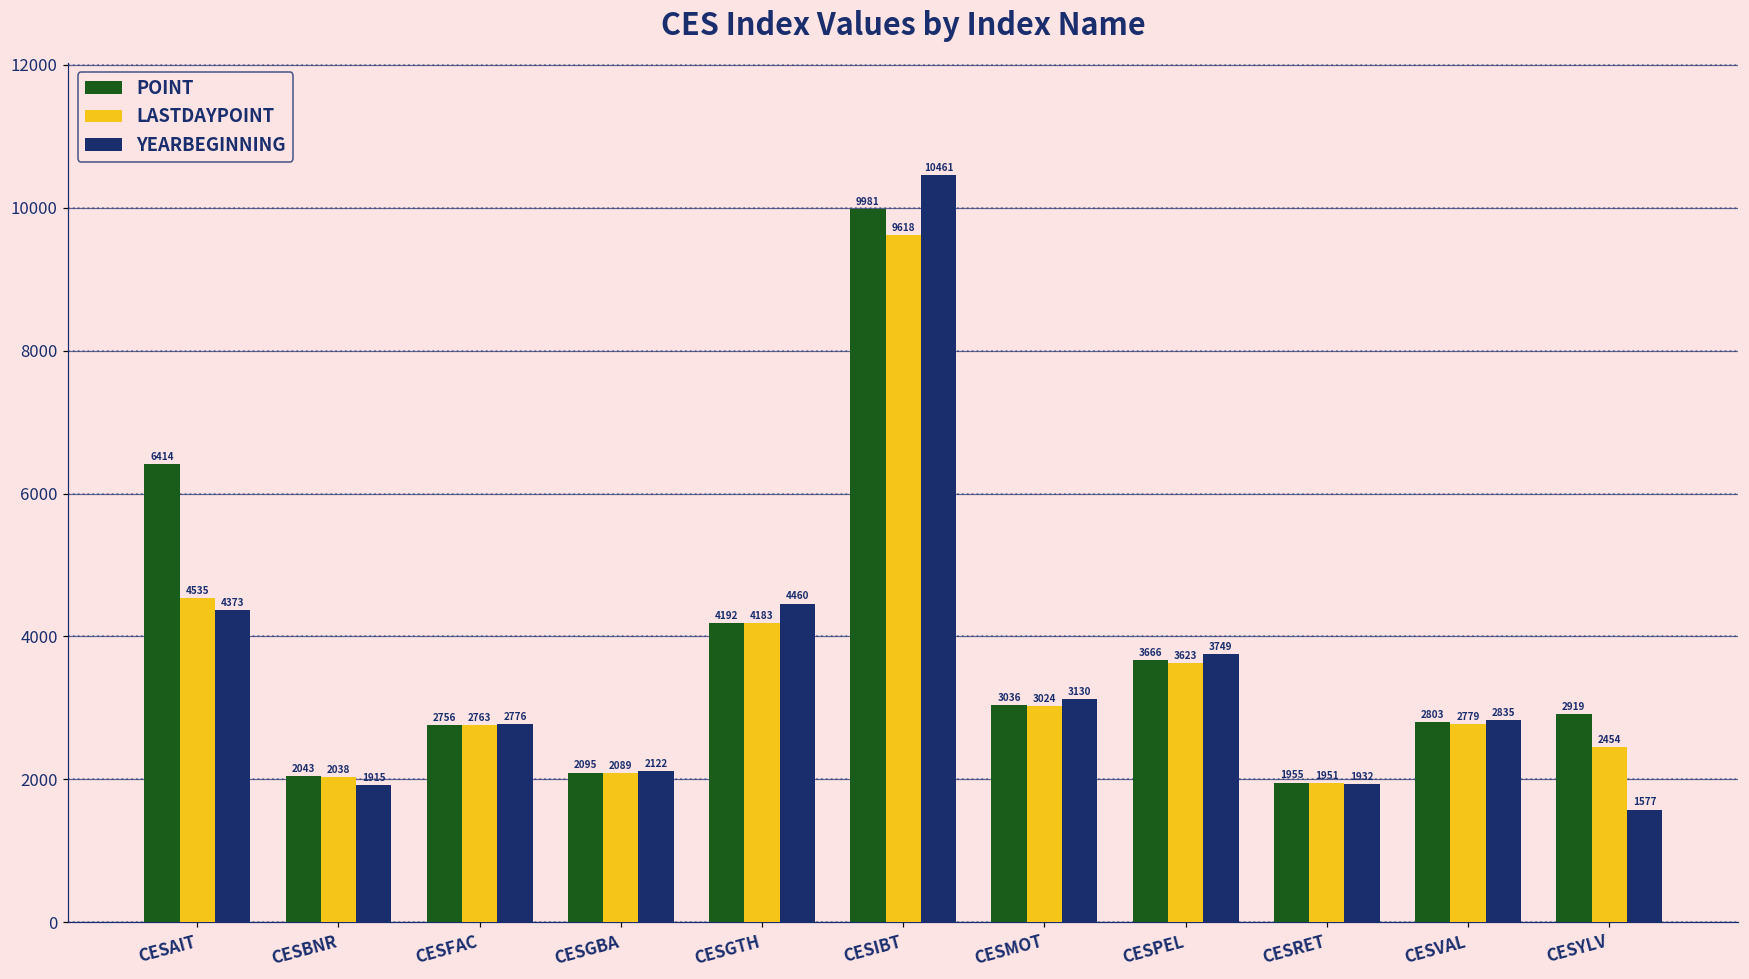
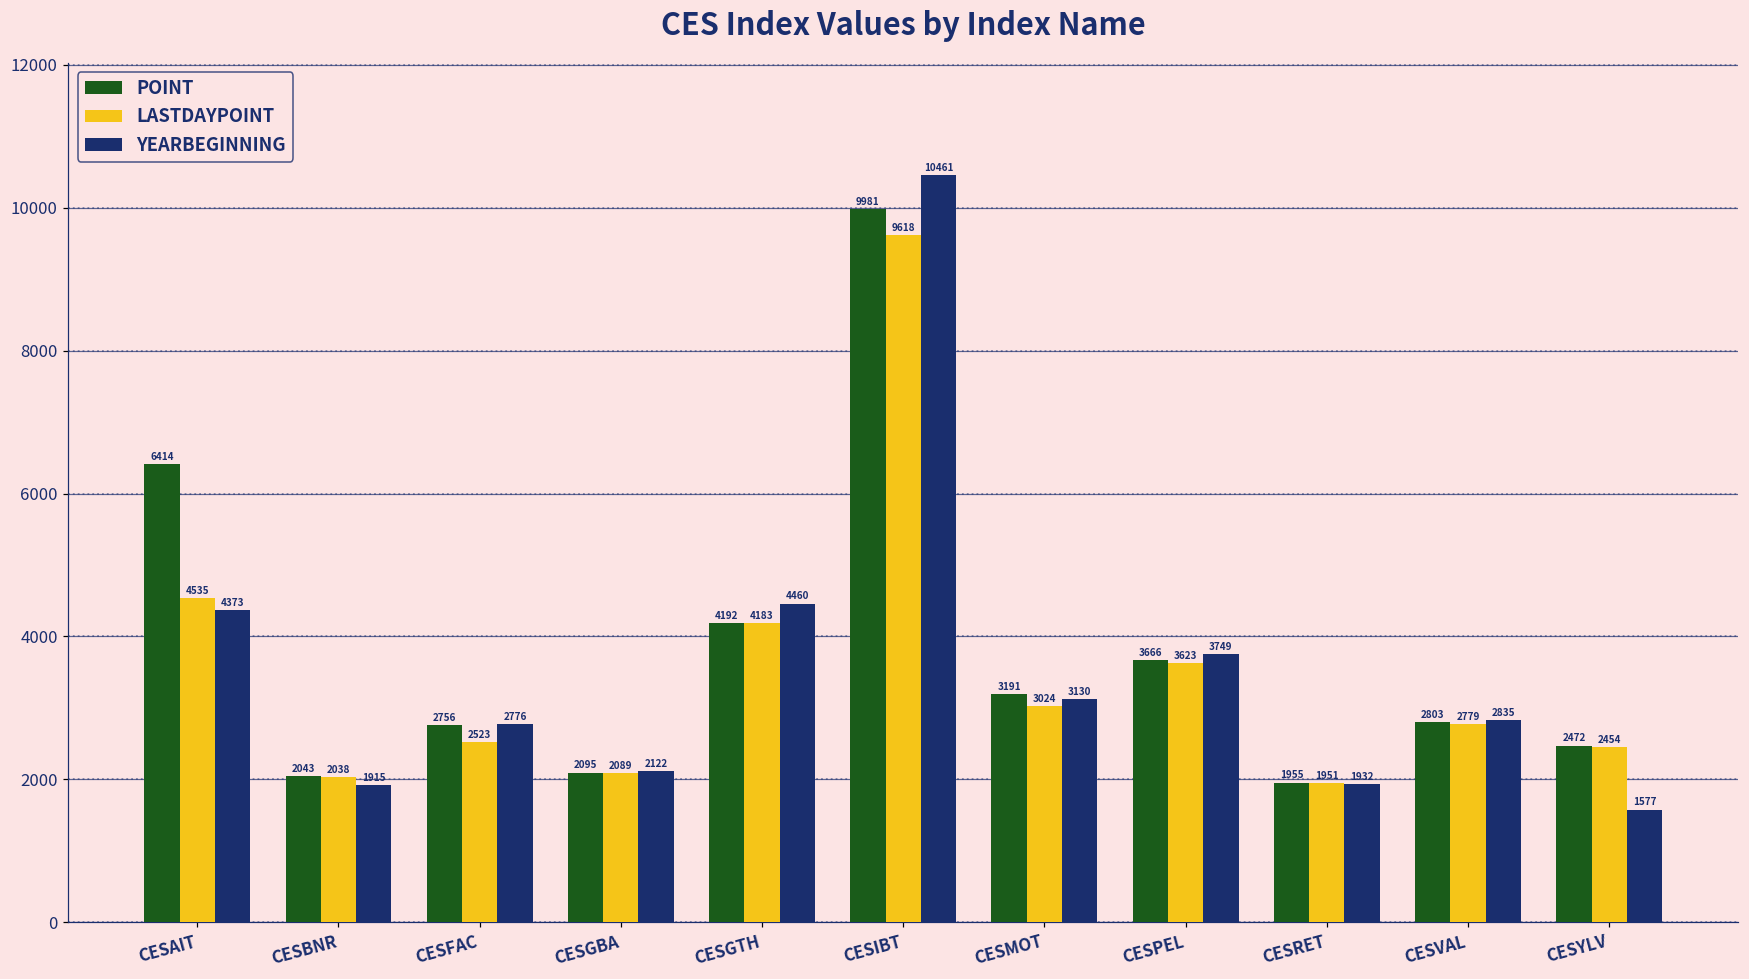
LASTDAYPOINT, CESFAC: 2763 -> 2523
POINT, CESMOT: 3036 -> 3191
POINT, CESYLV: 2919 -> 2472
